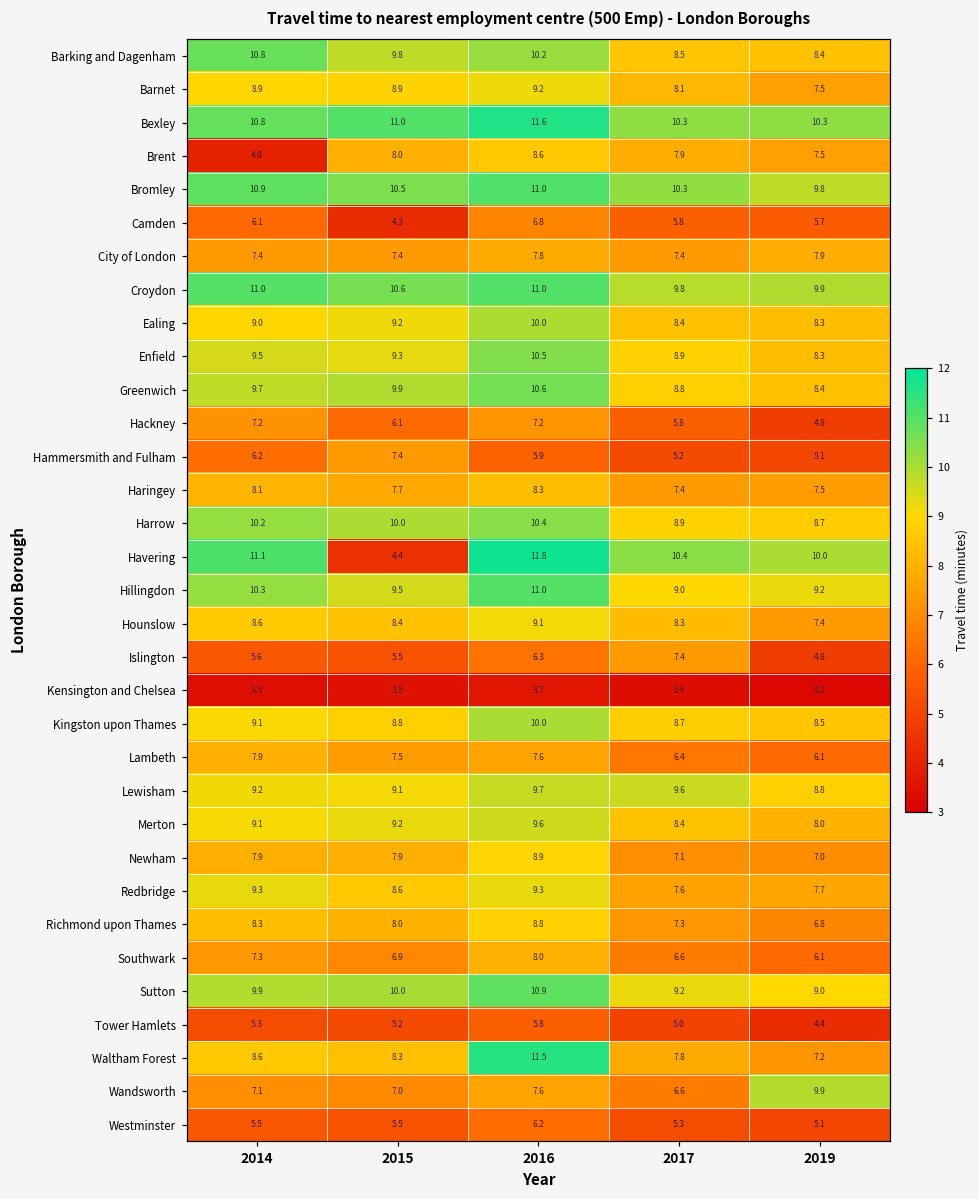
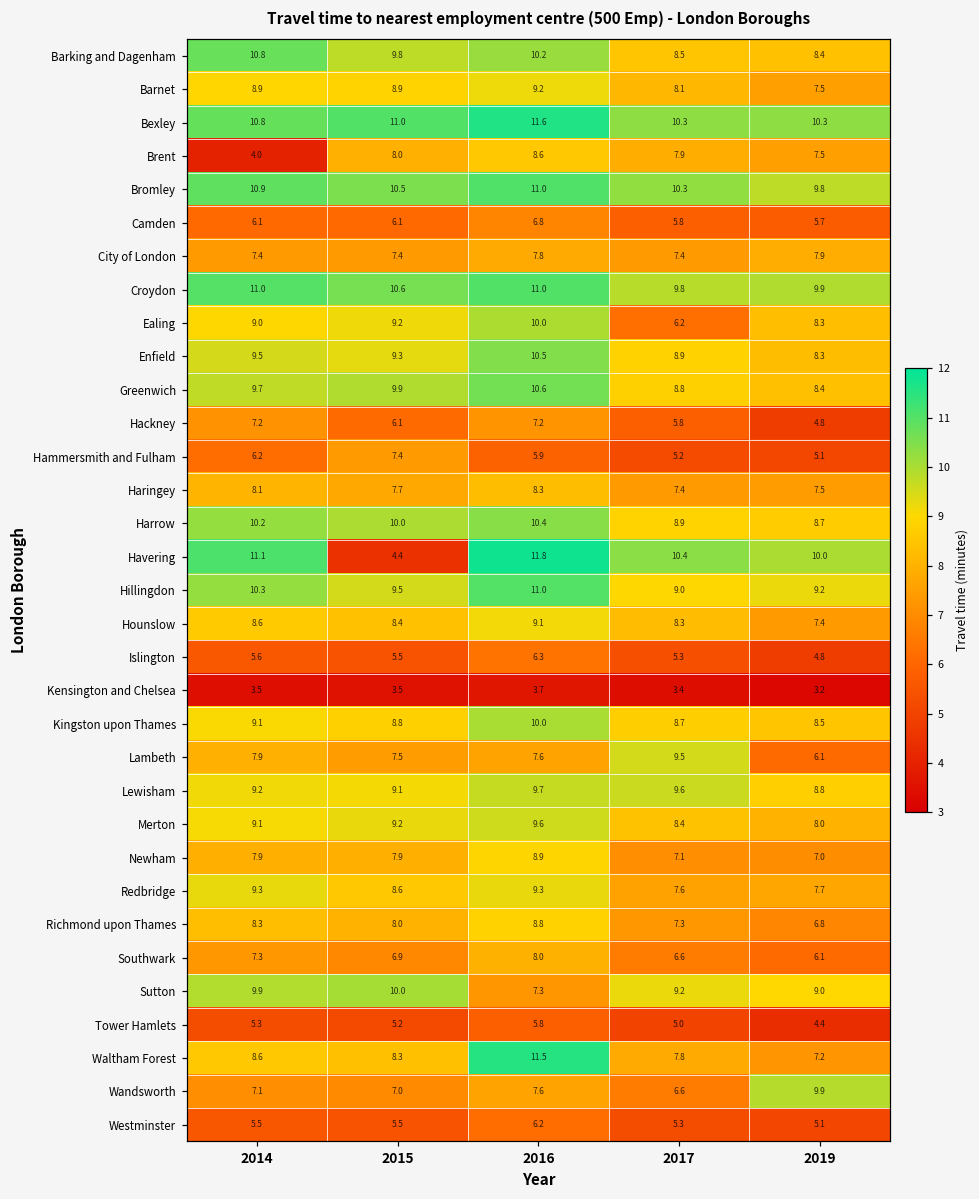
Camden, 2015: 4.3 -> 6.1
Ealing, 2017: 8.4 -> 6.2
Islington, 2017: 7.4 -> 5.3
Lambeth, 2017: 6.4 -> 9.5
Sutton, 2016: 10.9 -> 7.3
